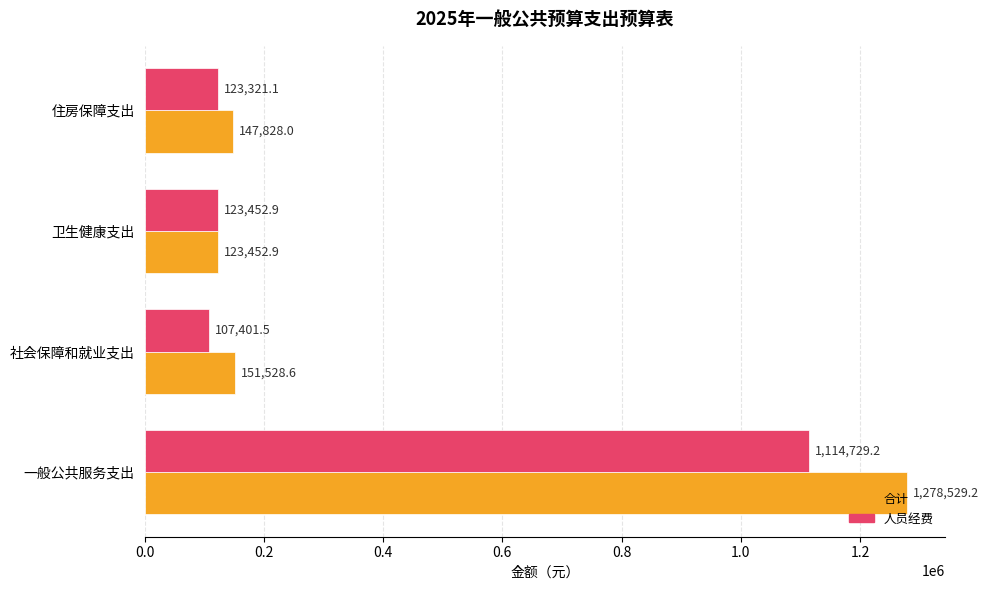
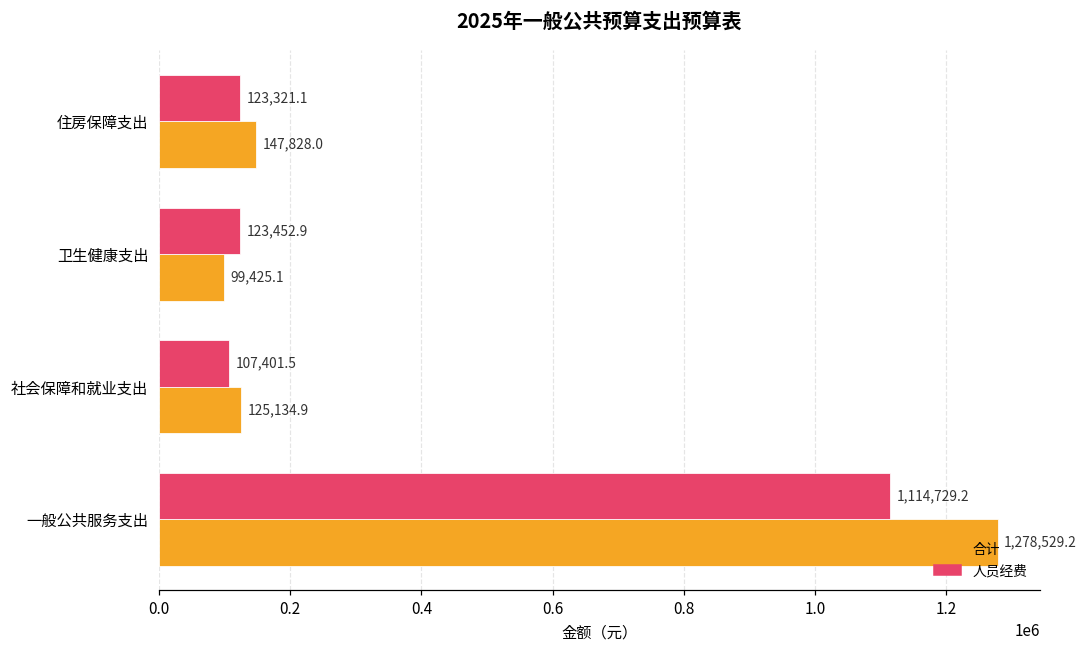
合计, 卫生健康支出: 123,452.9 -> 99,425.1
合计, 社会保障和就业支出: 151,528.6 -> 125,134.9
